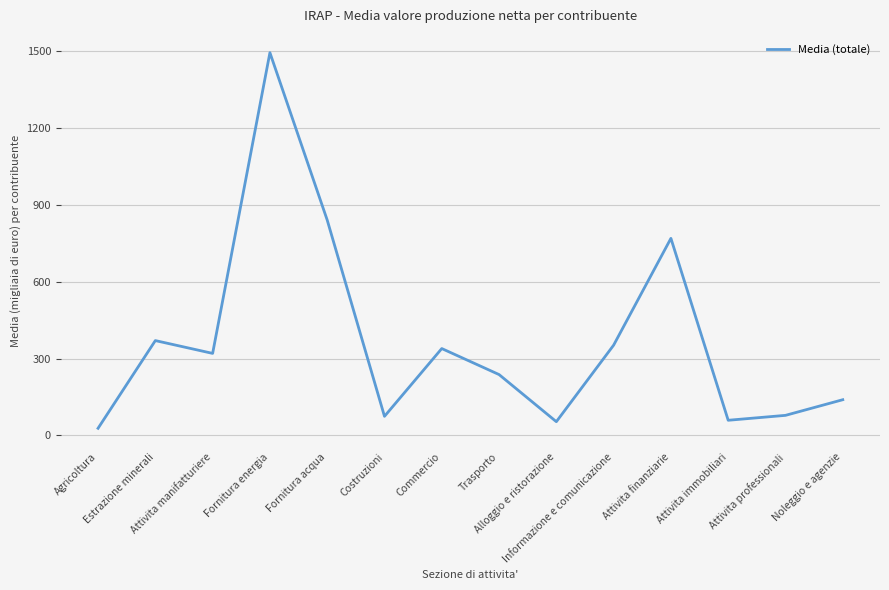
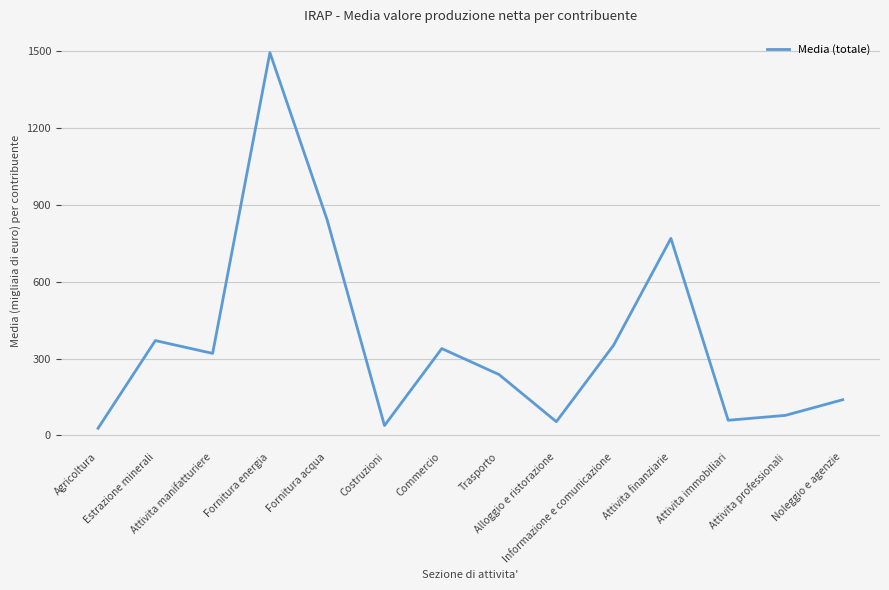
Costruzioni: 70 -> 40
